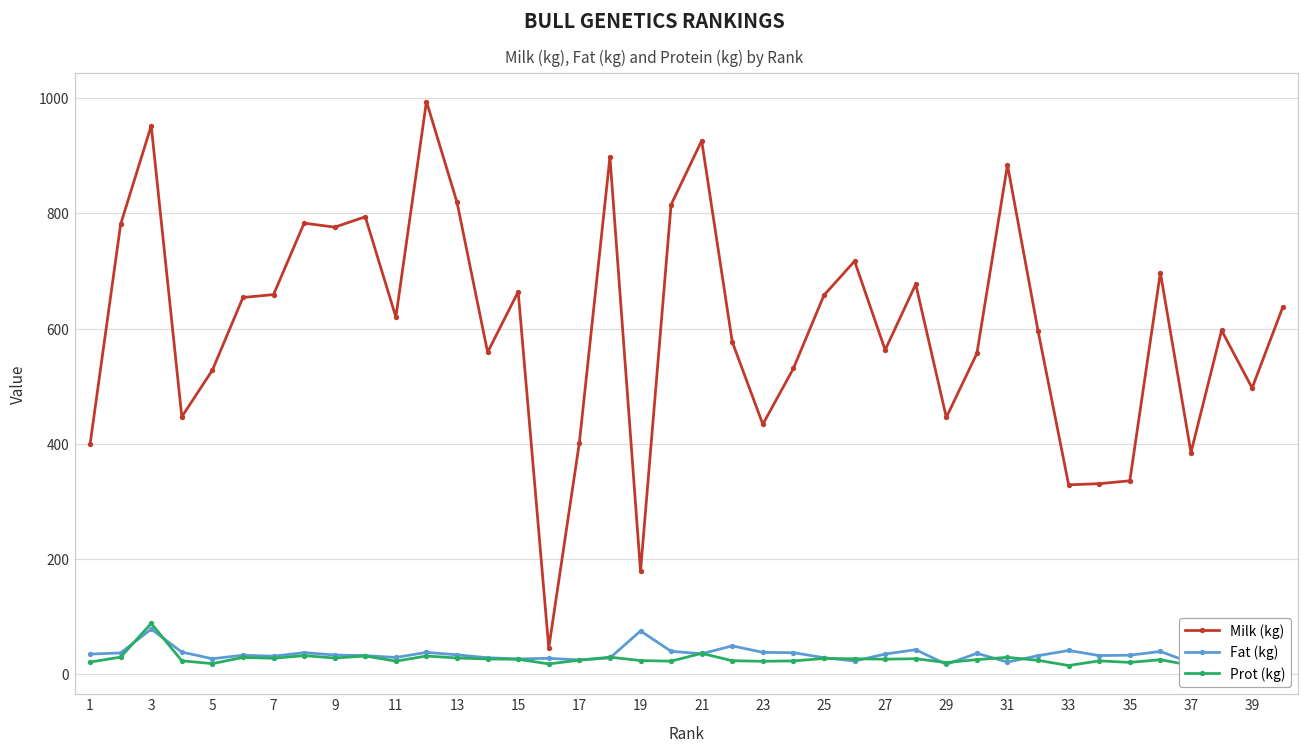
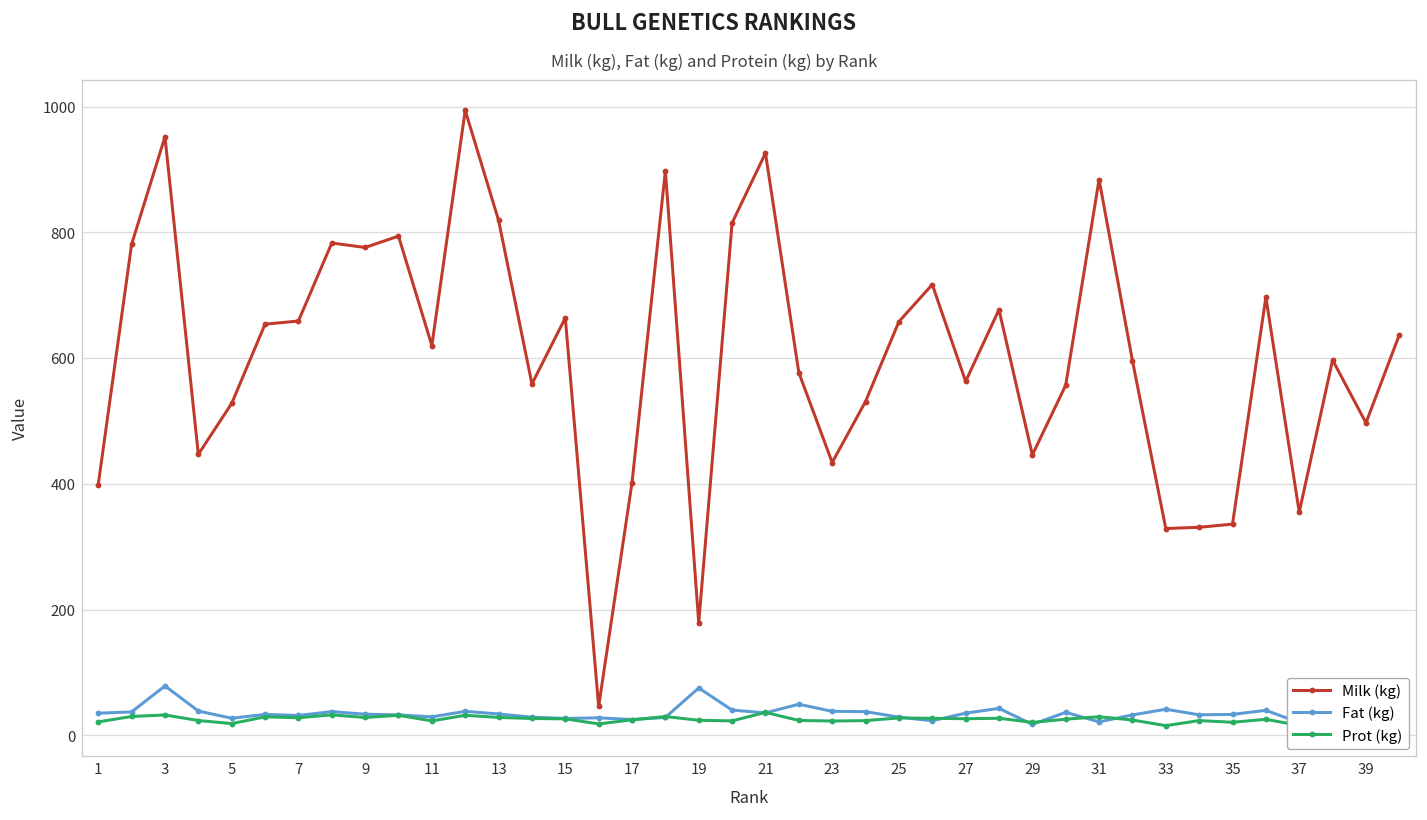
Prot (kg), 3: 90 -> 30
Milk (kg), 37: 390 -> 360
